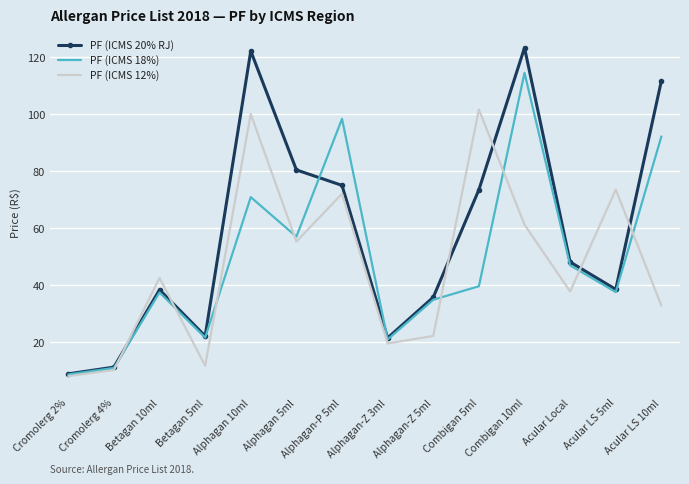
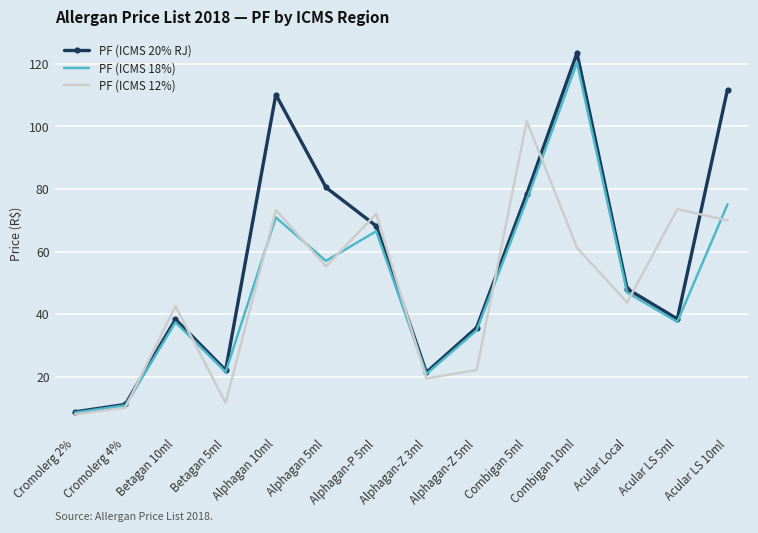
PF (ICMS 20% RJ), Alphagan 10ml: 122 -> 110
PF (ICMS 12%), Alphagan 10ml: 100 -> 73
PF (ICMS 20% RJ), Alphagan-P 5ml: 75 -> 68
PF (ICMS 18%), Alphagan-P 5ml: 98 -> 67
PF (ICMS 20% RJ), Combigan 5ml: 74 -> 78
PF (ICMS 18%), Combigan 5ml: 40 -> 76
PF (ICMS 18%), Combigan 10ml: 115 -> 120
PF (ICMS 12%), Acular Local: 38 -> 44
PF (ICMS 18%), Acular LS 10ml: 92 -> 75
PF (ICMS 12%), Acular LS 10ml: 33 -> 70
